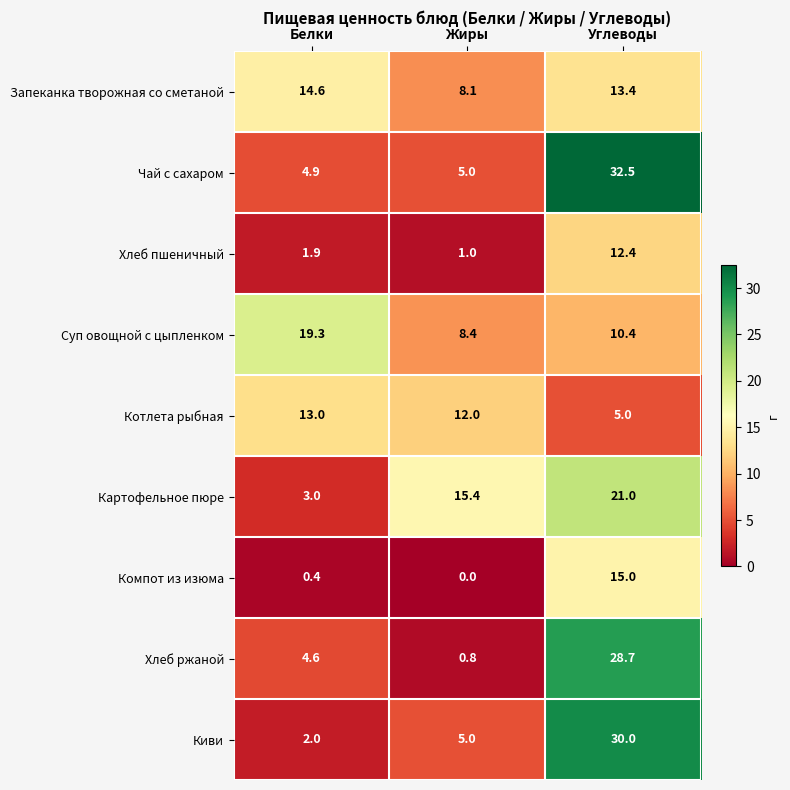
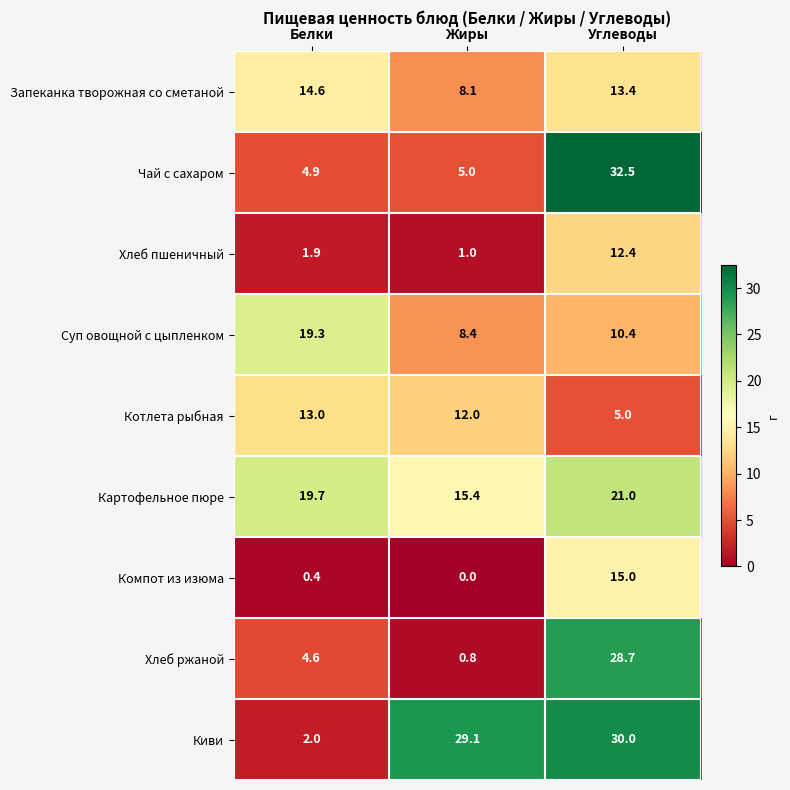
Картофельное пюре, Белки: 3.0 -> 19.7
Киви, Жиры: 5.0 -> 29.1
